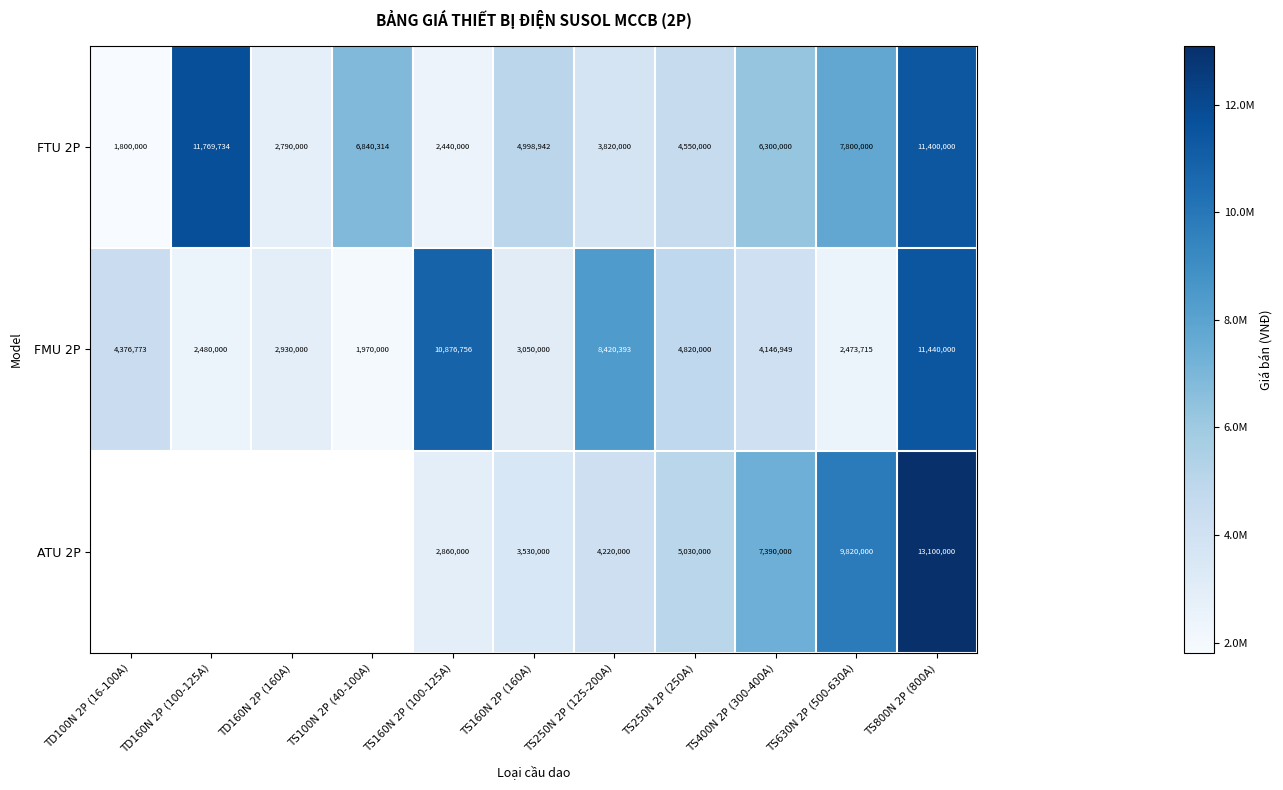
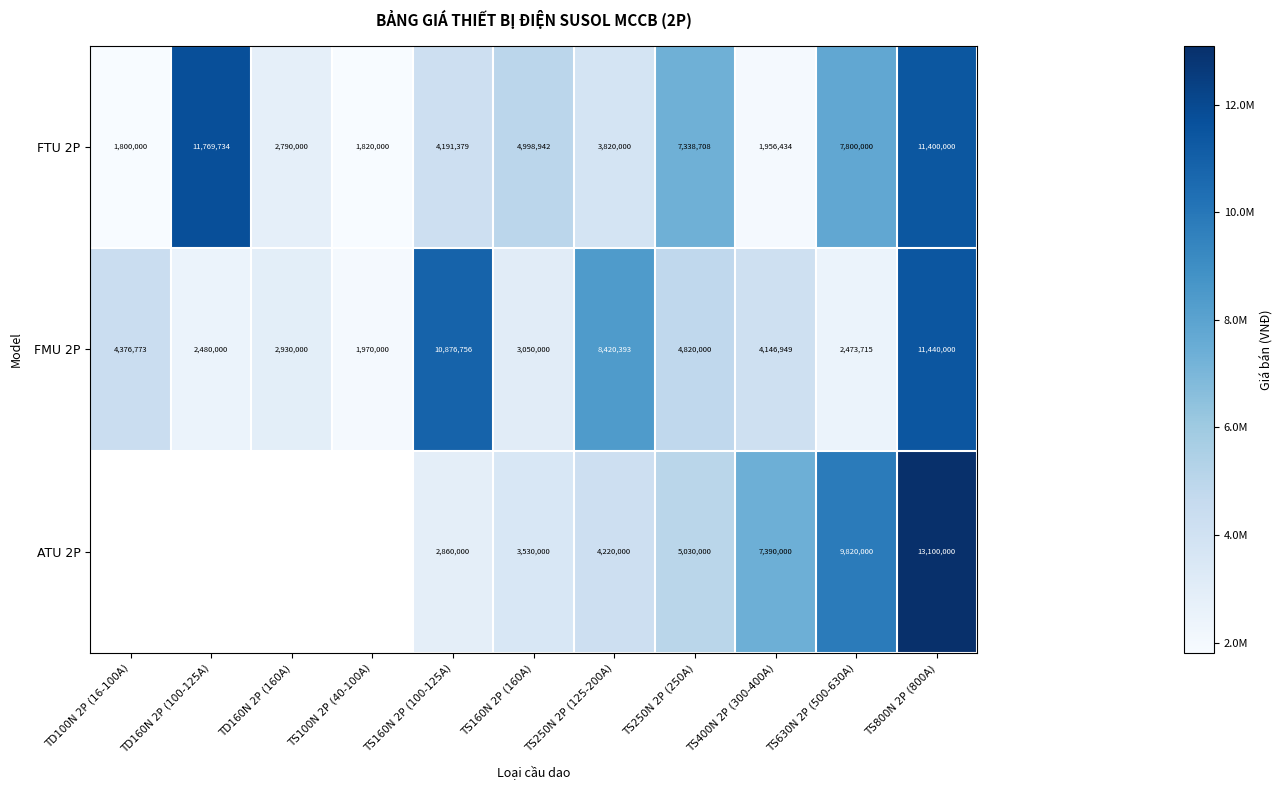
FTU 2P, TS100N 2P (40-100A): 6,840,314 -> 1,820,000
FTU 2P, TS160N 2P (100-125A): 2,440,000 -> 4,191,379
FTU 2P, TS250N 2P (250A): 4,550,000 -> 7,338,708
FTU 2P, TS400N 2P (300-400A): 6,300,000 -> 1,956,434
